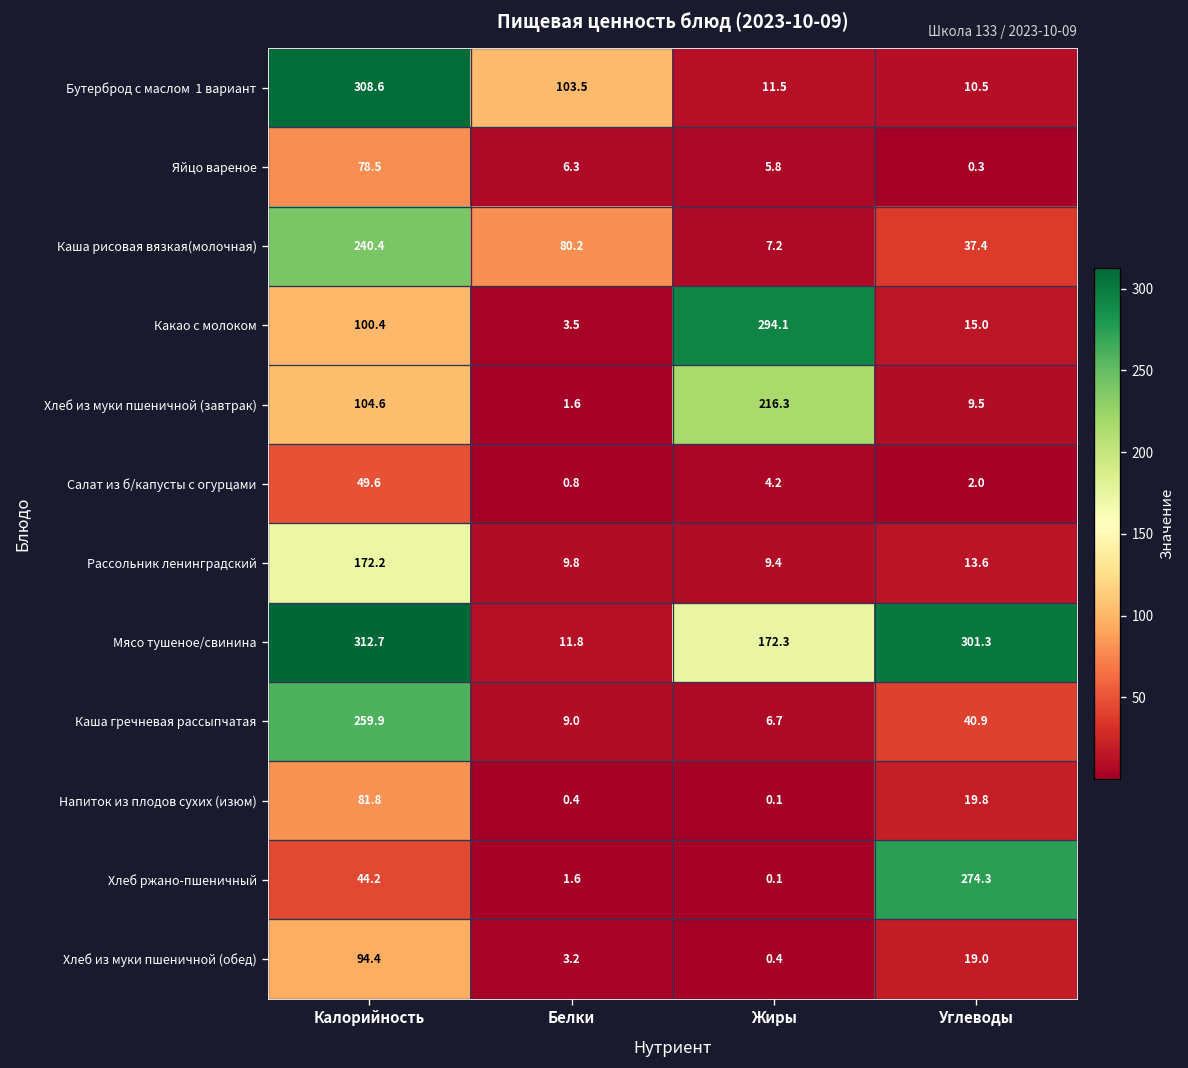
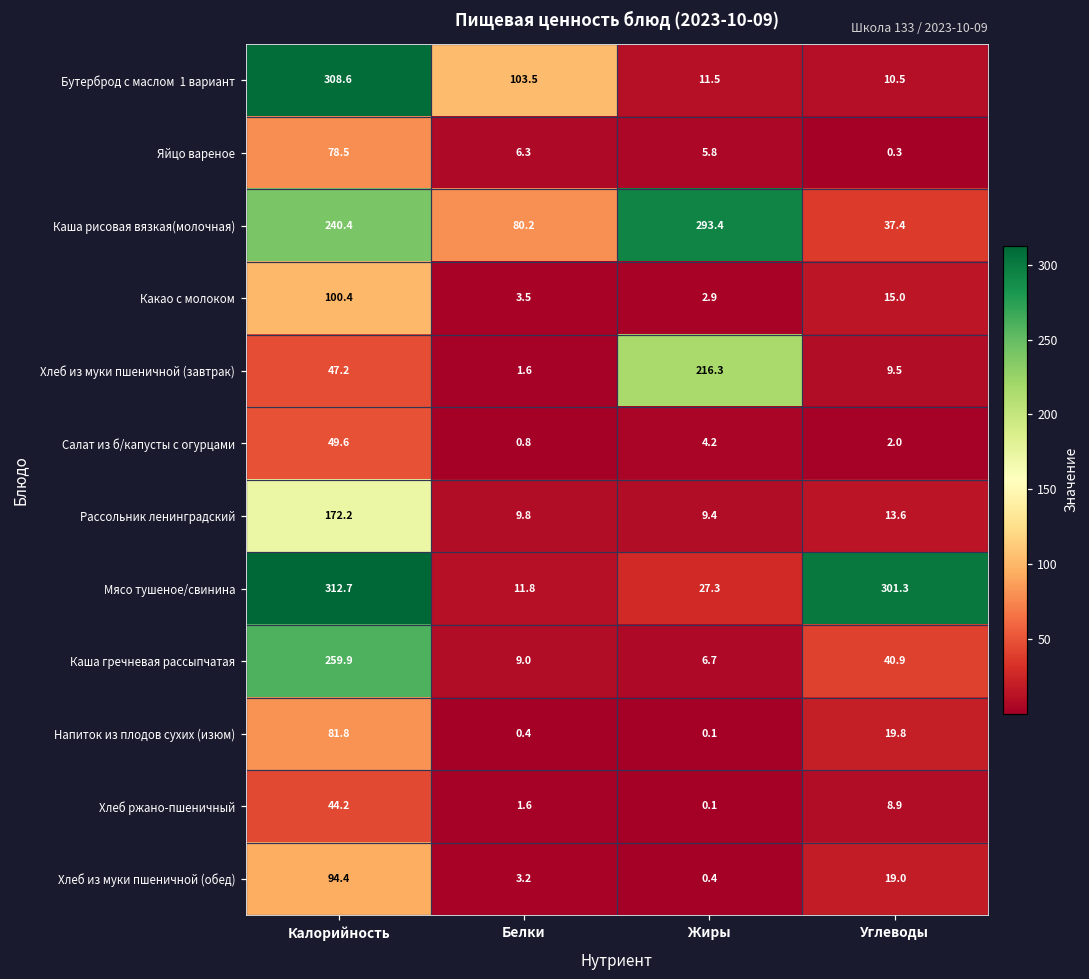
Каша рисовая вязкая(молочная), Жиры: 7.2 -> 293.4
Какао с молоком, Жиры: 294.1 -> 2.9
Хлеб из муки пшеничной (завтрак), Калорийность: 104.6 -> 47.2
Мясо тушеное/свинина, Жиры: 172.3 -> 27.3
Хлеб ржано-пшеничный, Углеводы: 274.3 -> 8.9
